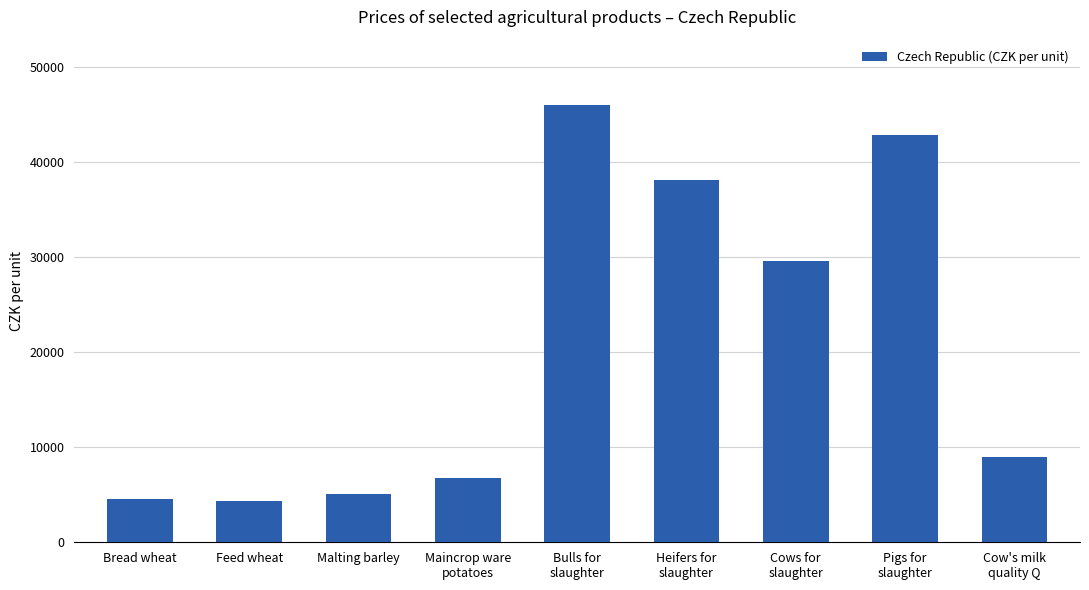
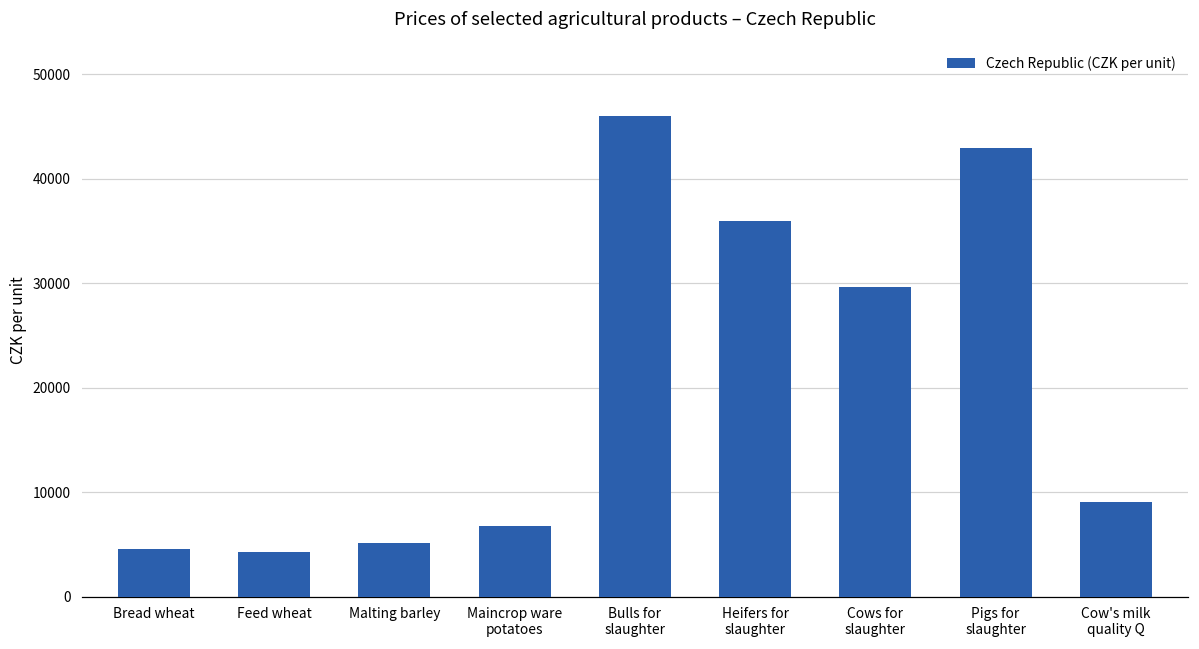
Heifers for slaughter: 38000 -> 36000
